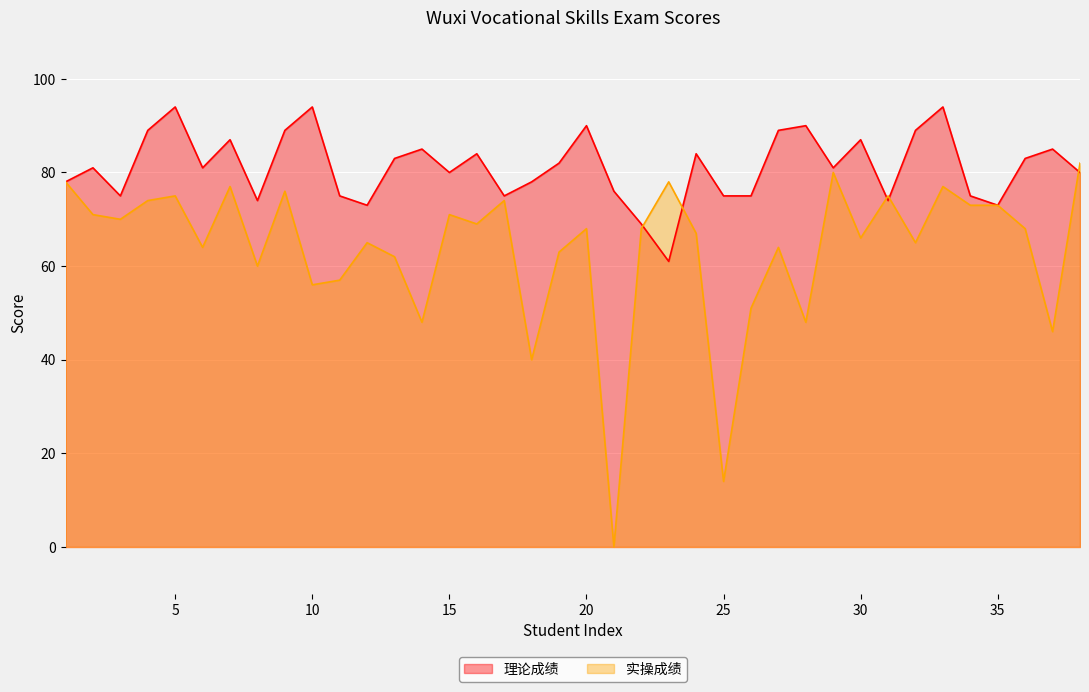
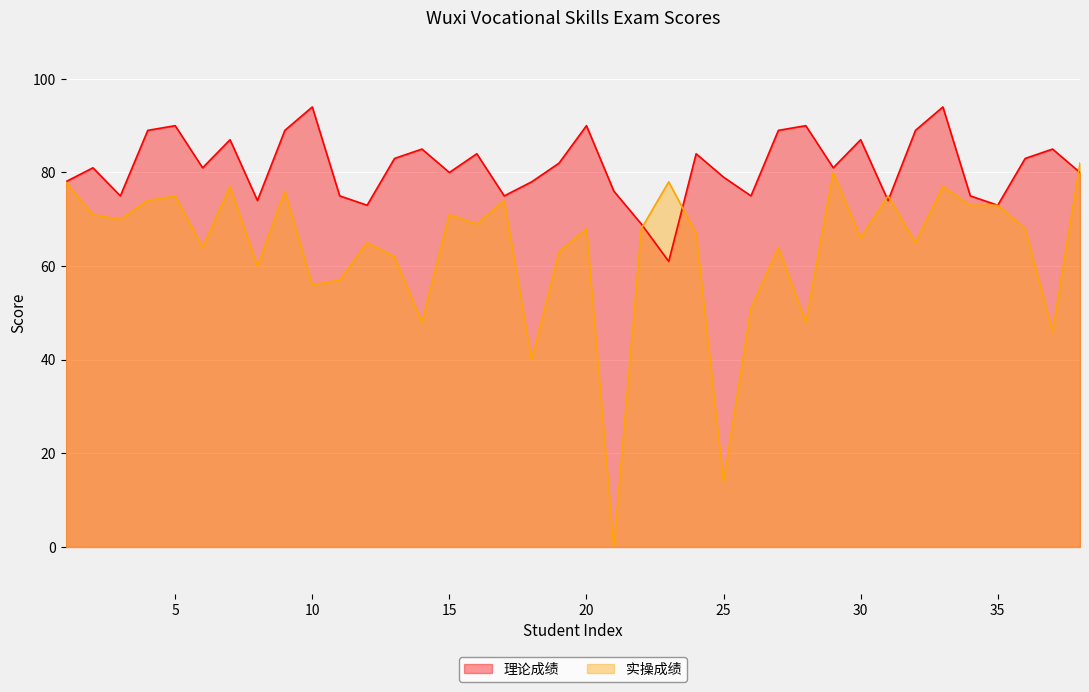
理论成绩, 5: 94 -> 90
理论成绩, 25: 75 -> 79
